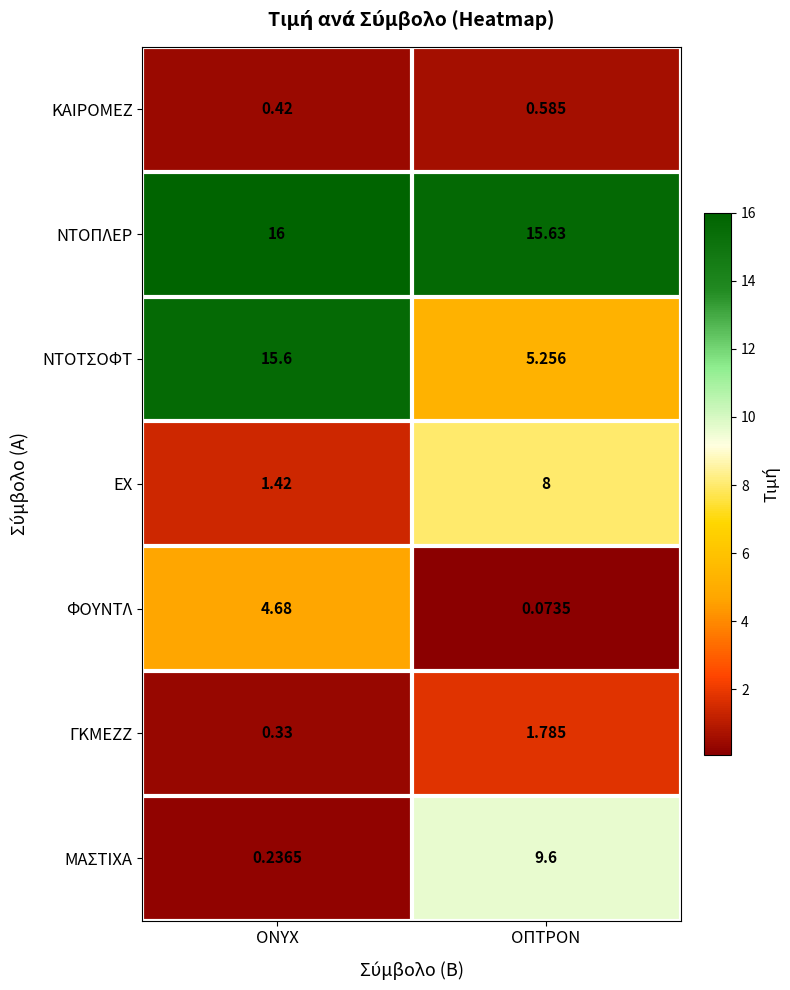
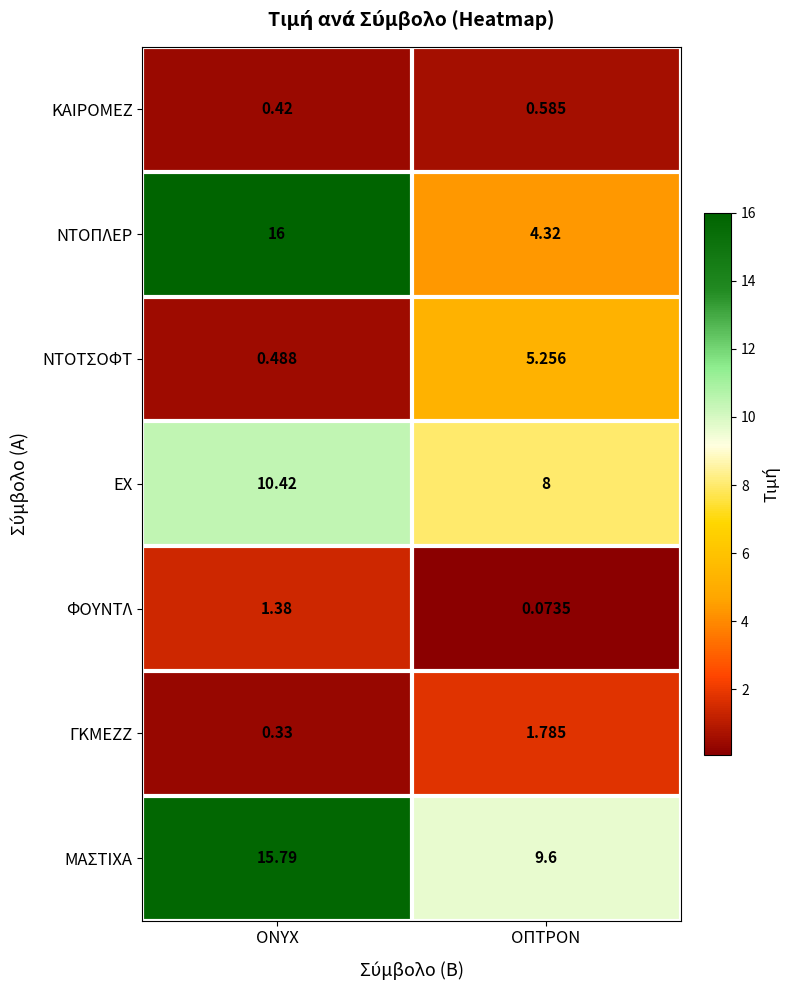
ΝΤΟΠΛΕΡ, ΟΠΤΡΟΝ: 15.63 -> 4.32
ΝΤΟΤΣΟΦΤ, ONYX: 15.6 -> 0.488
ΕΧ, ONYX: 1.42 -> 10.42
ΦΟΥΝΤΛ, ONYX: 4.68 -> 1.38
ΜΑΣΤΙΧΑ, ONYX: 0.2365 -> 15.79
